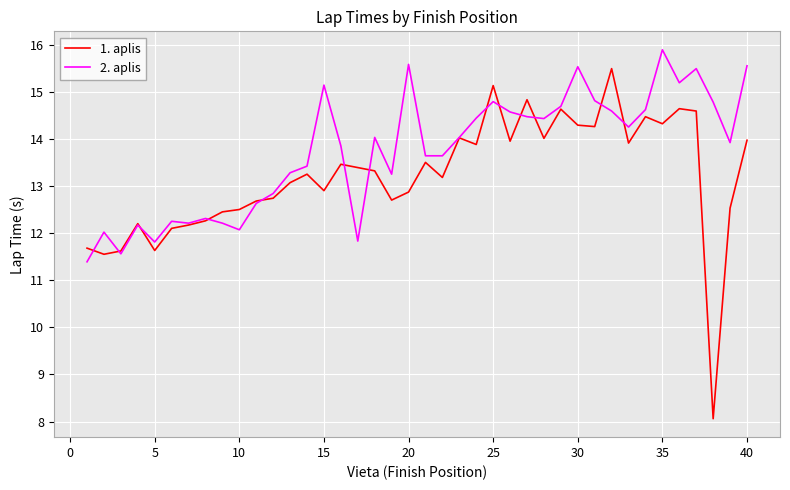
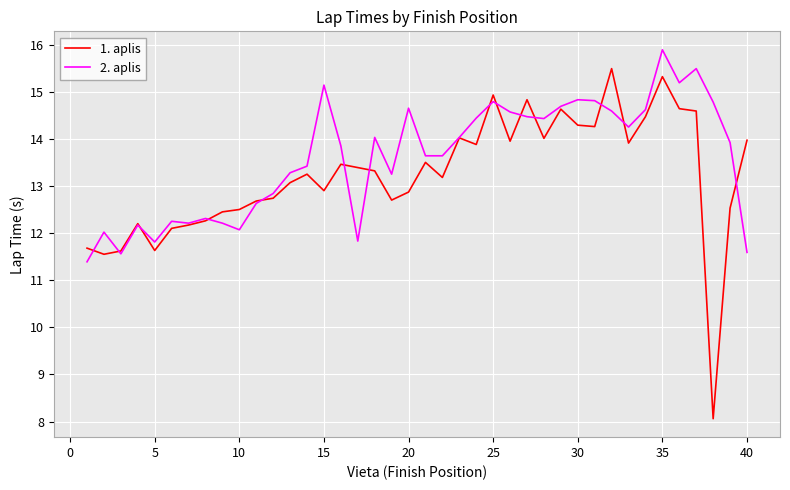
2. aplis, 20: 15.6 -> 14.7
1. aplis, 25: 15.1 -> 14.9
2. aplis, 30: 15.5 -> 14.8
1. aplis, 35: 14.3 -> 15.3
2. aplis, 40: 15.6 -> 11.6
